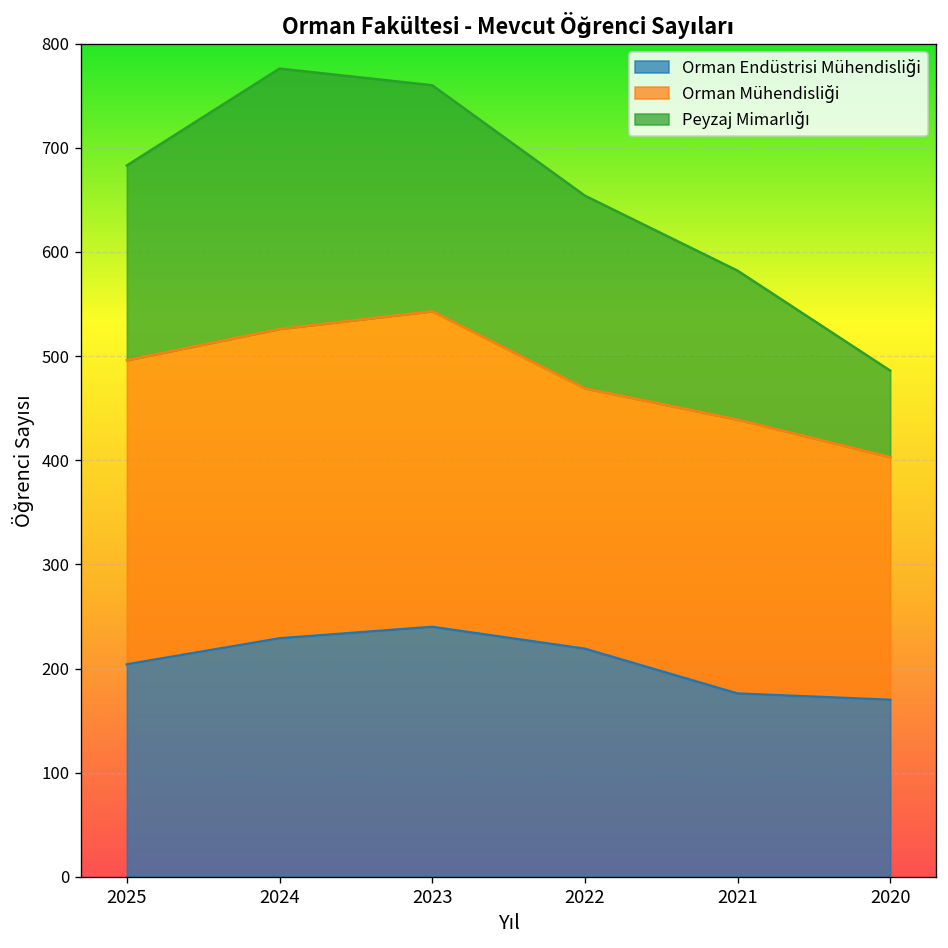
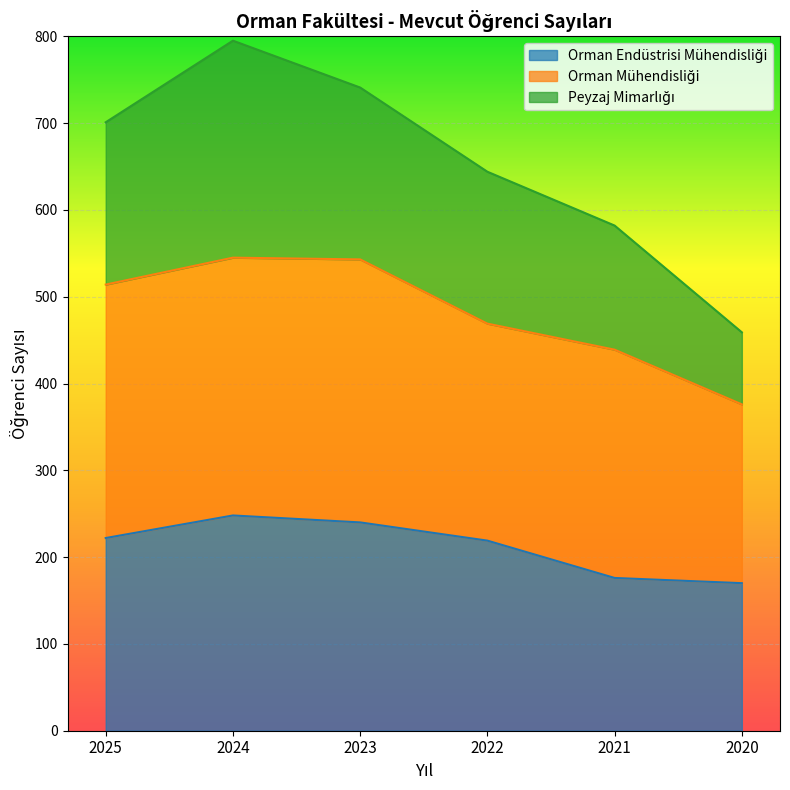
Orman Endüstrisi Mühendisliği, 2025: 200 -> 220
Orman Endüstrisi Mühendisliği, 2024: 230 -> 250
Peyzaj Mimarlığı, 2023: 220 -> 200
Peyzaj Mimarlığı, 2022: 190 -> 180
Orman Mühendisliği, 2020: 230 -> 210
